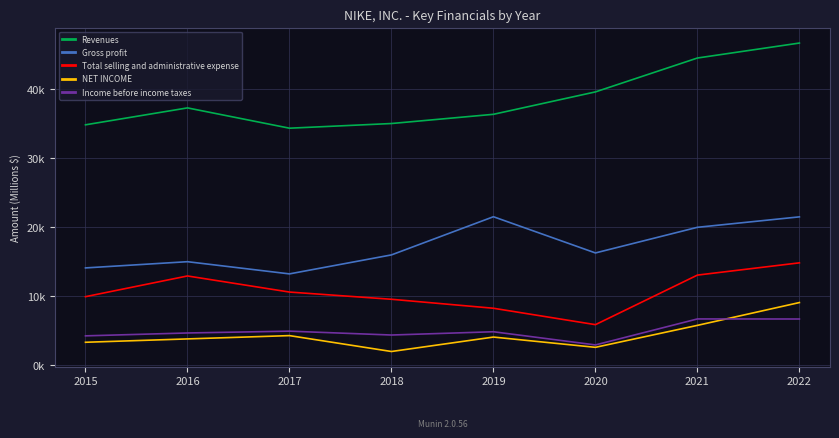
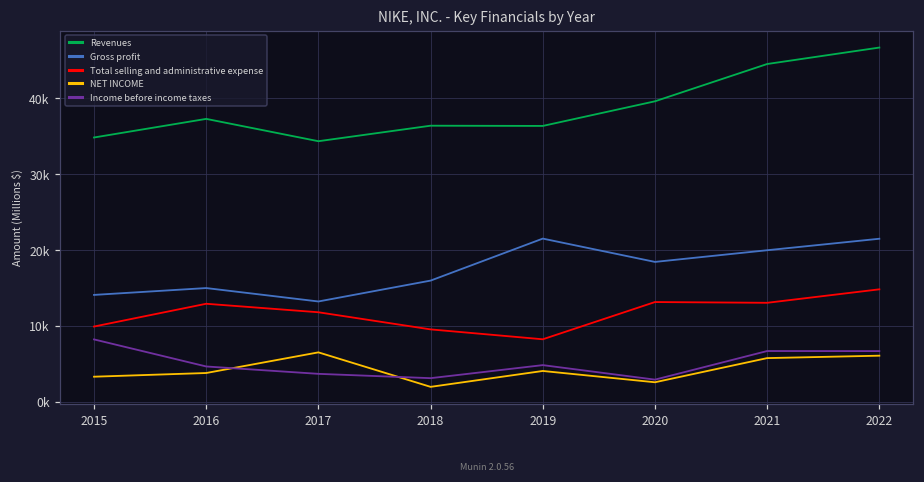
Income before income taxes, 2015: 4000 -> 8000
Total selling and administrative expense, 2017: 11000 -> 12000
NET INCOME, 2017: 4000 -> 6000
Income before income taxes, 2017: 5000 -> 4000
Revenues, 2018: 35000 -> 36000
Income before income taxes, 2018: 4000 -> 3000
Gross profit, 2020: 16000 -> 18000
Total selling and administrative expense, 2020: 6000 -> 13000
NET INCOME, 2022: 9000 -> 6000
